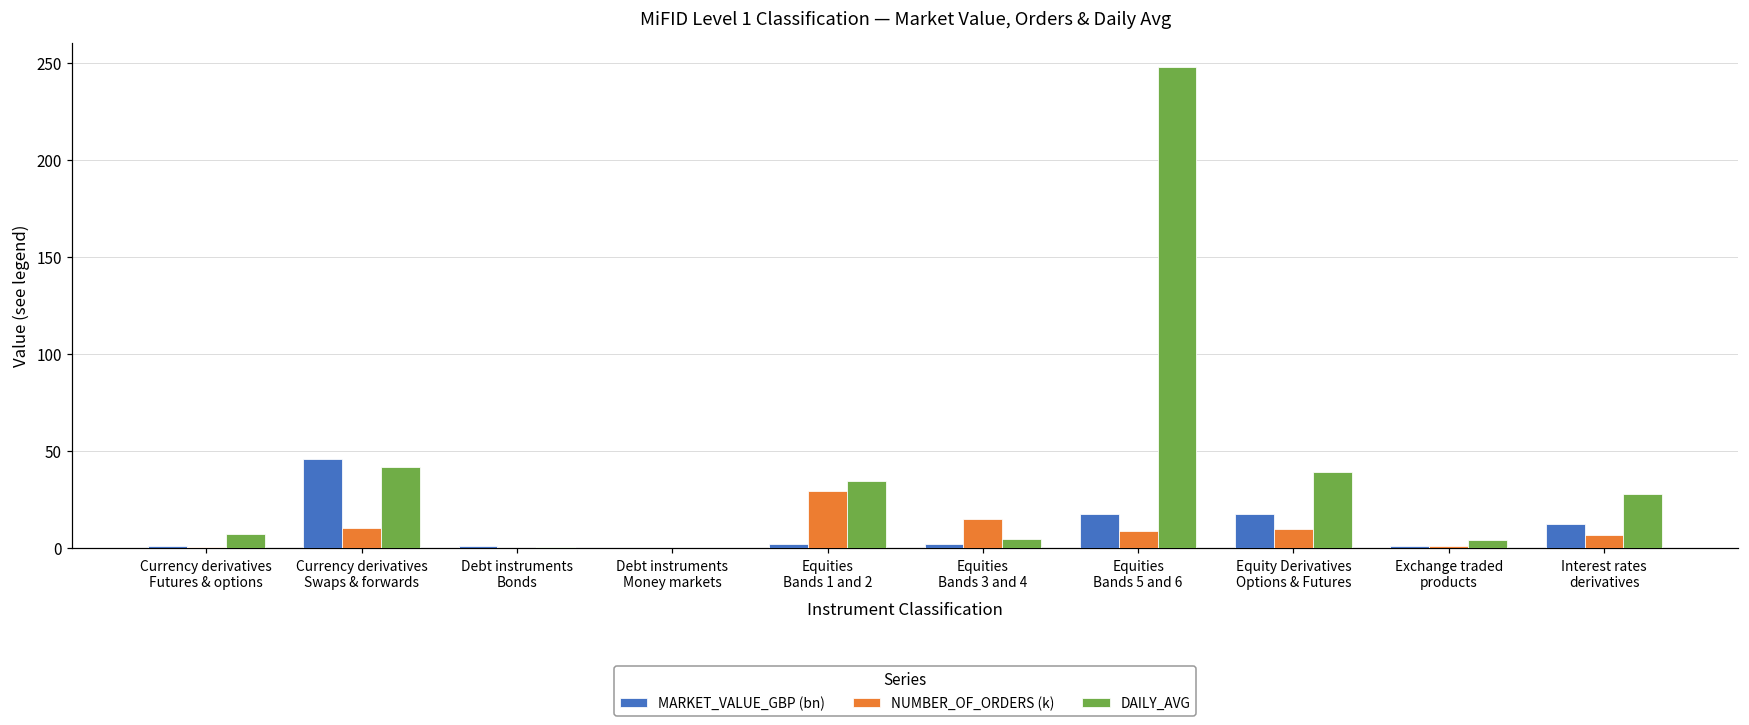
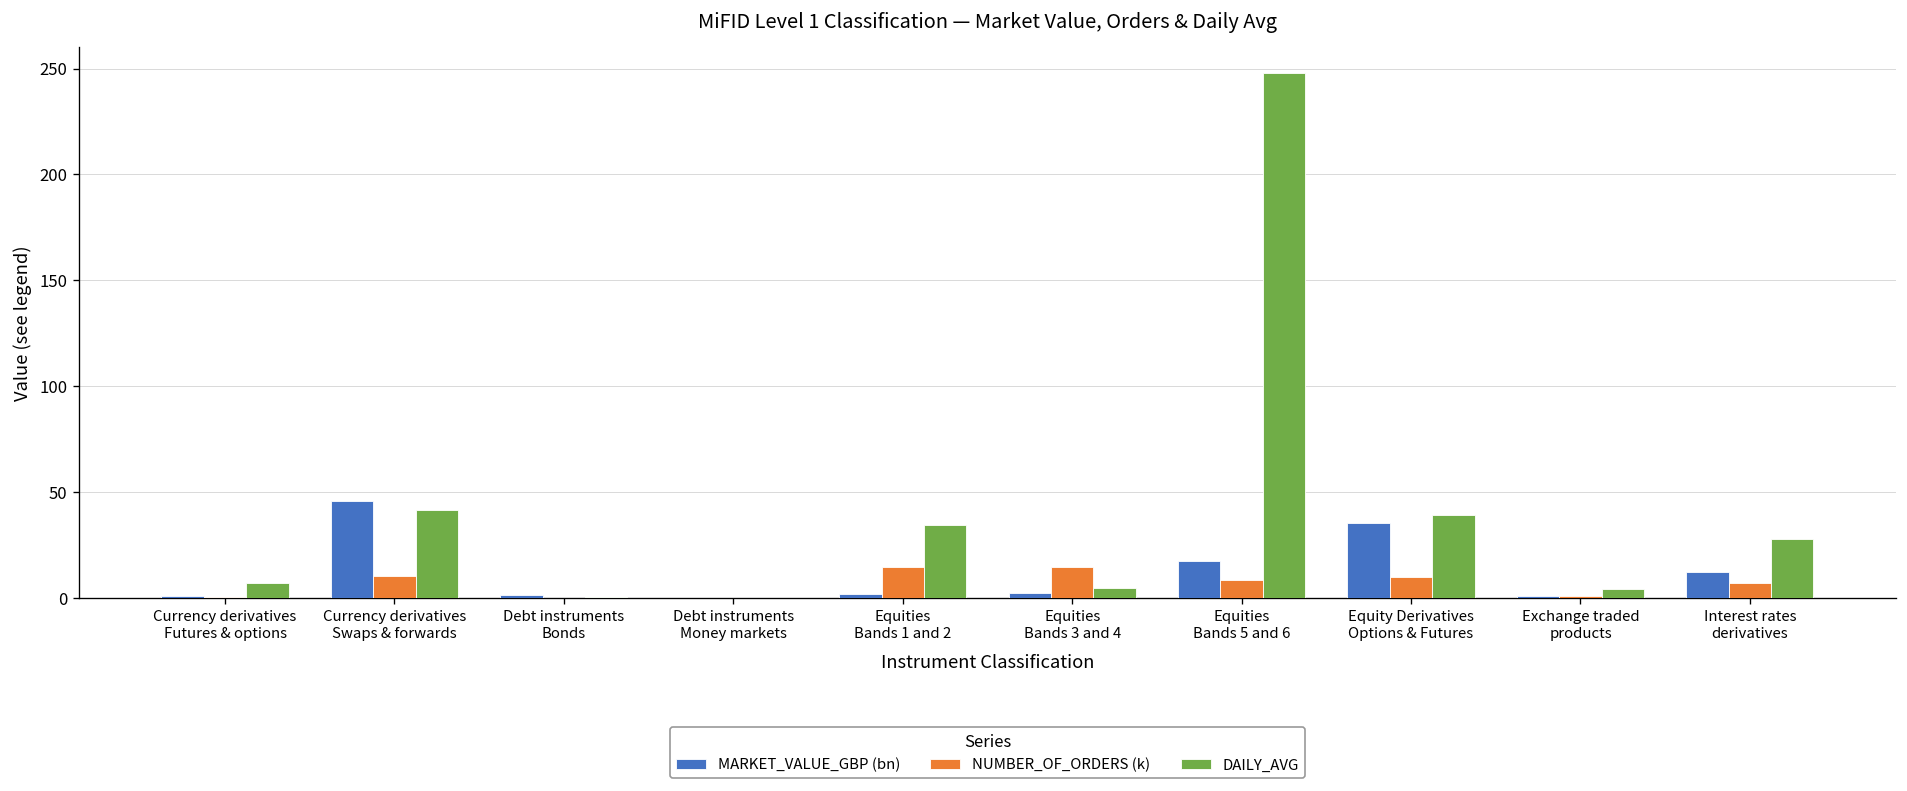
NUMBER_OF_ORDERS (k), Equities Bands 1 and 2: 30 -> 15
MARKET_VALUE_GBP (bn), Equity Derivatives Options & Futures: 18 -> 35
